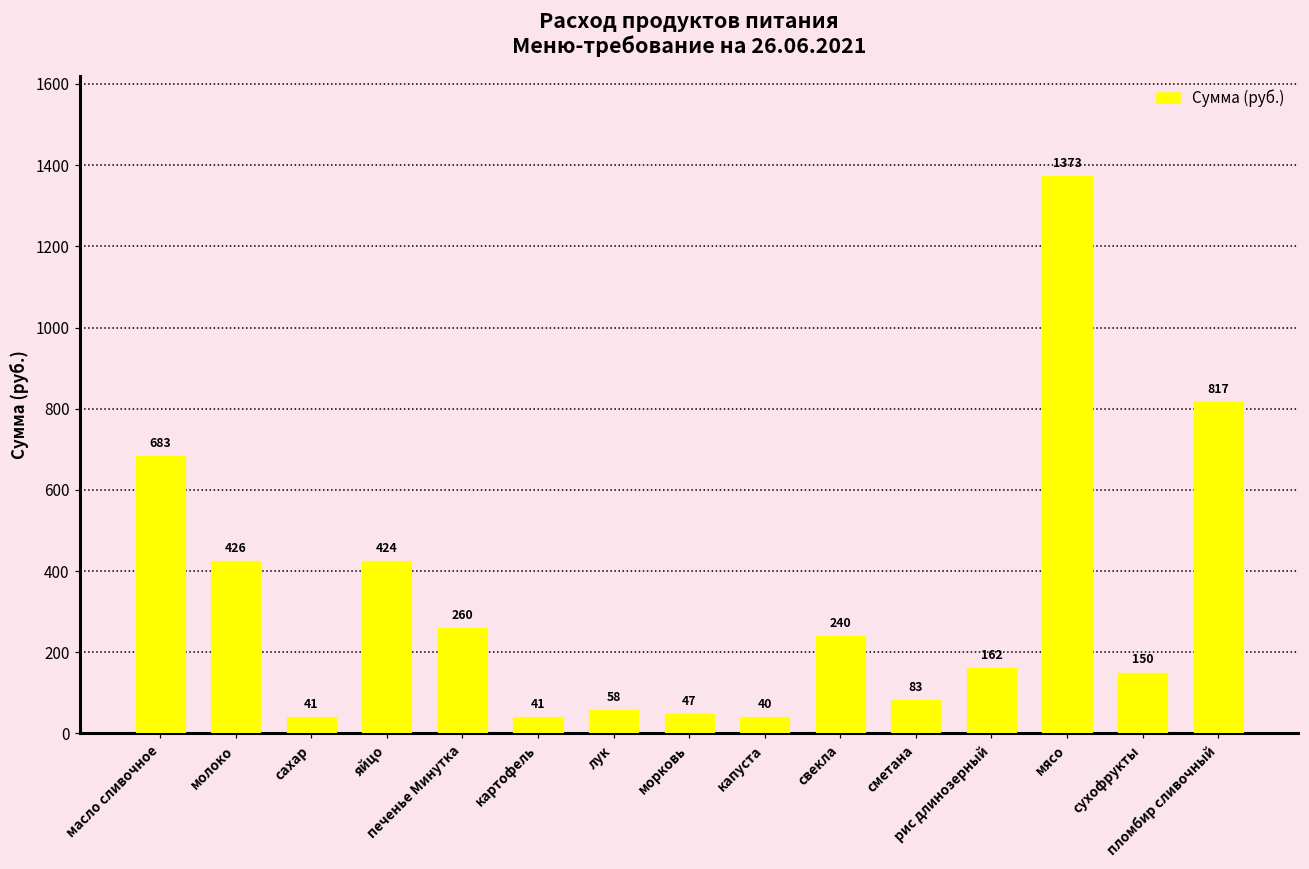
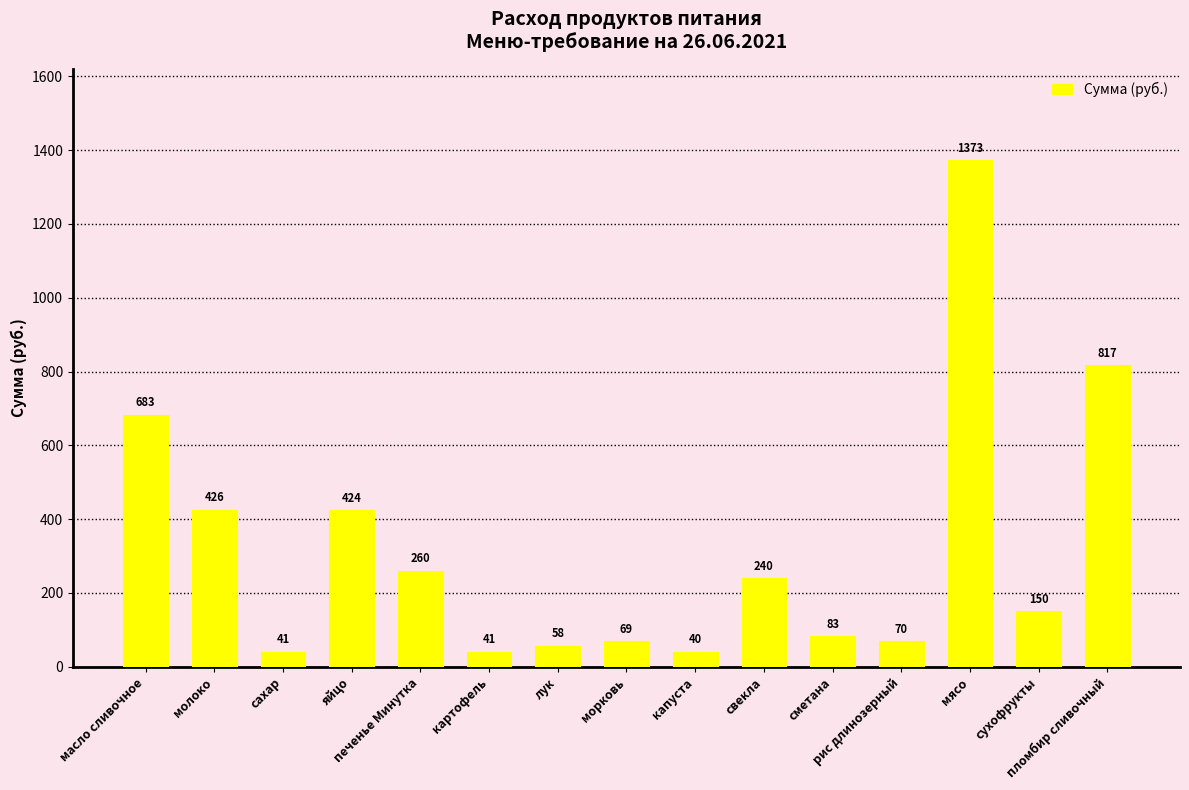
морковь: 47 -> 69
рис длинозерный: 162 -> 70
